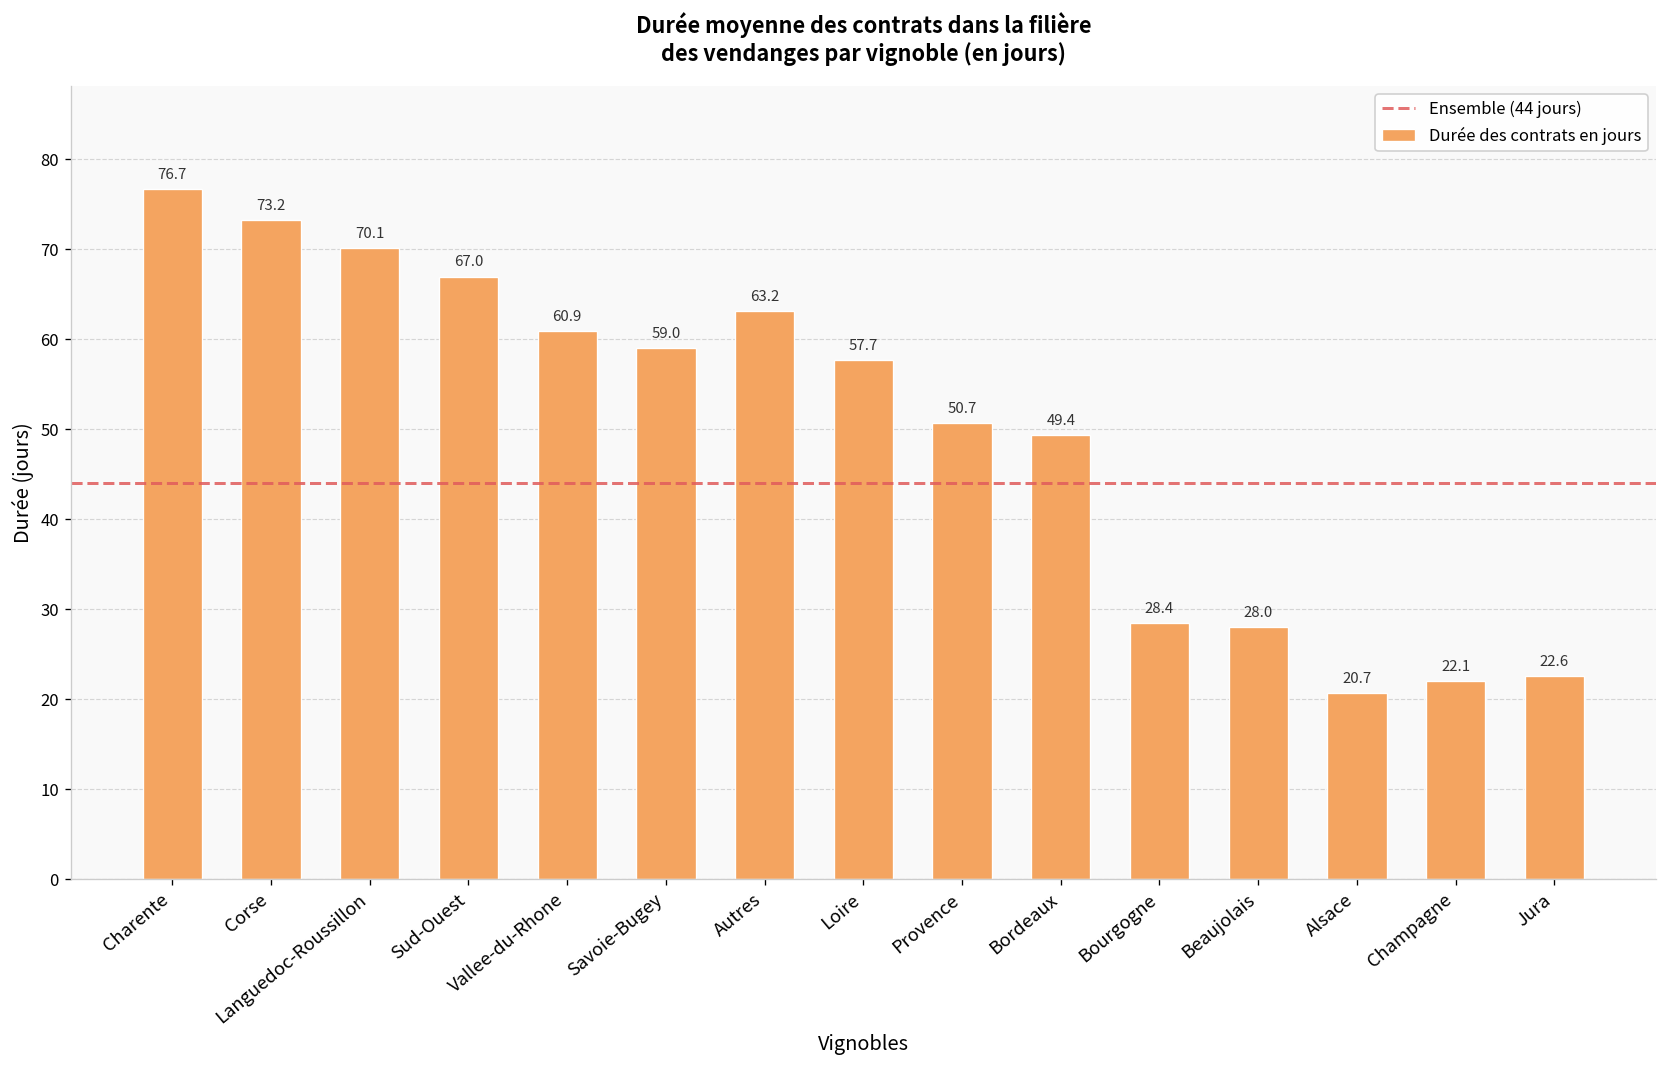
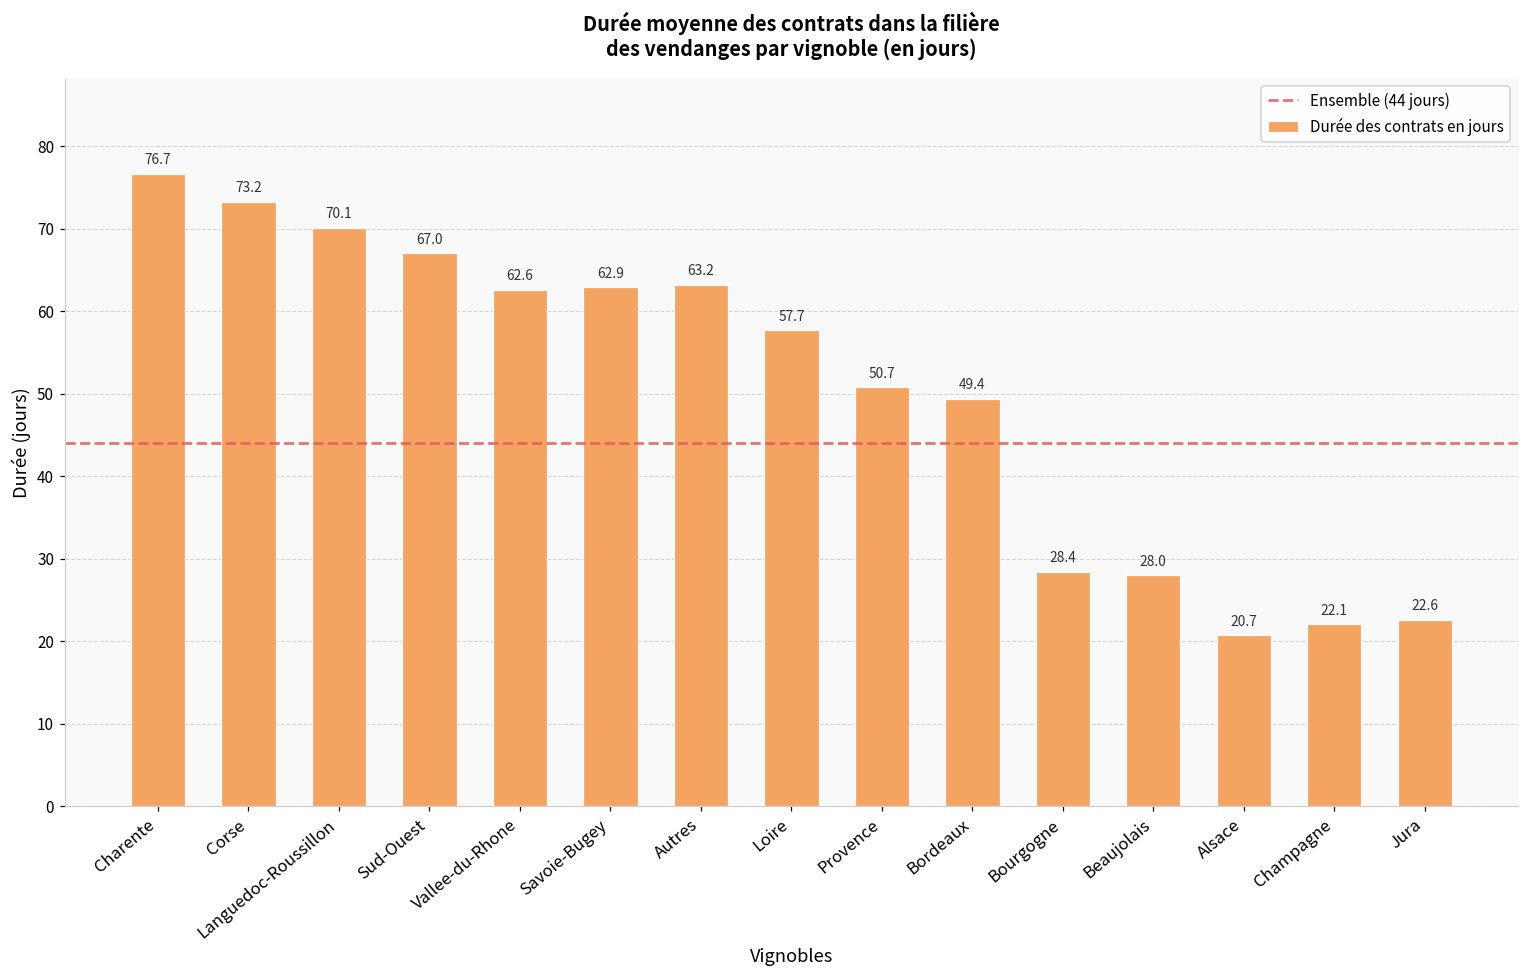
Vallee-du-Rhone: 60.9 -> 62.6
Savoie-Bugey: 59.0 -> 62.9
